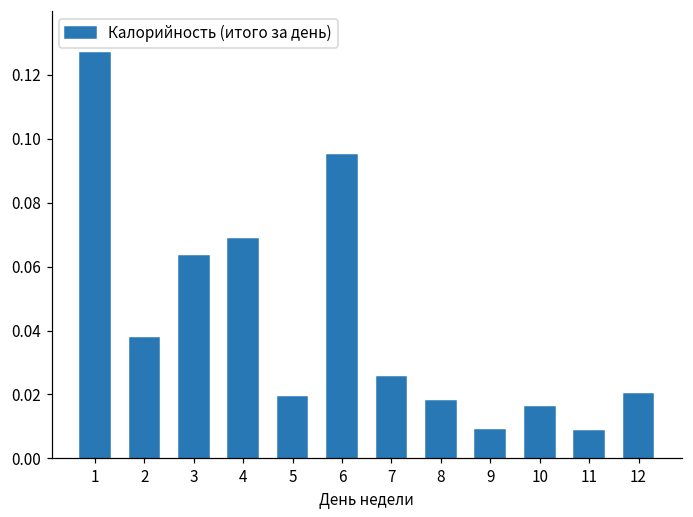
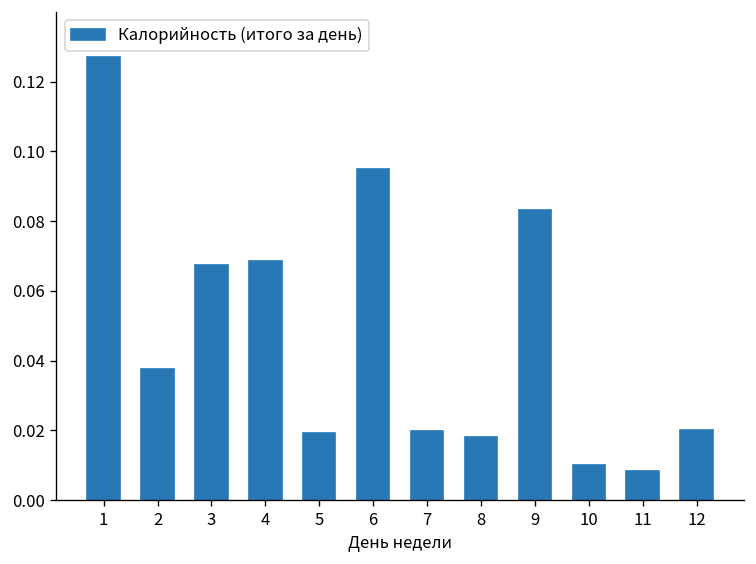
3: 0.063 -> 0.068
7: 0.025 -> 0.020
9: 0.009 -> 0.083
10: 0.016 -> 0.010
